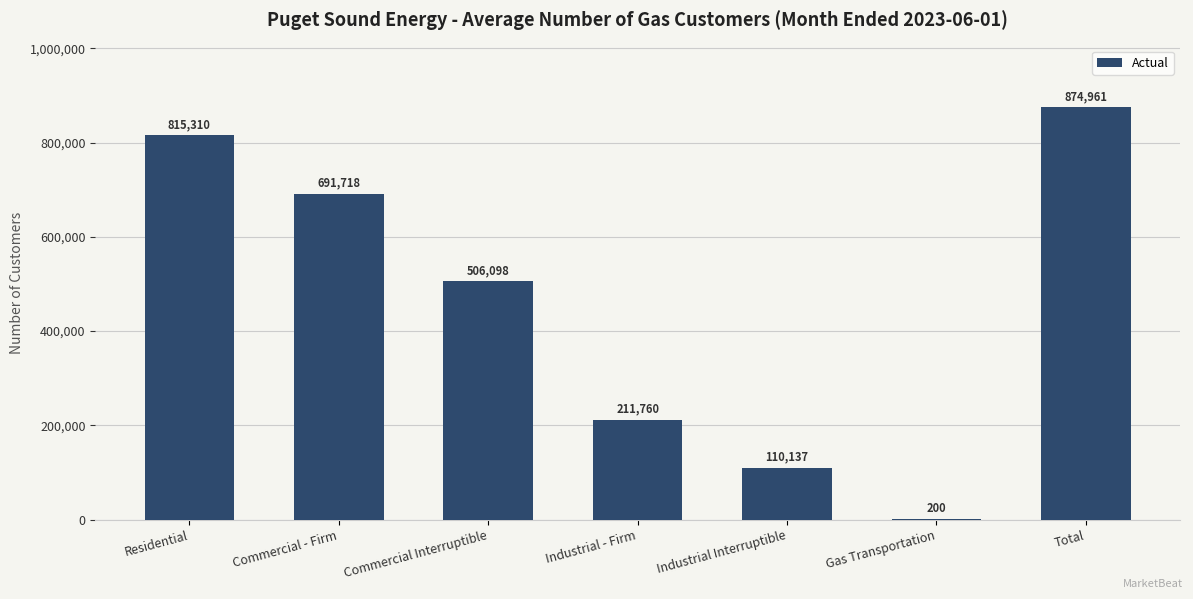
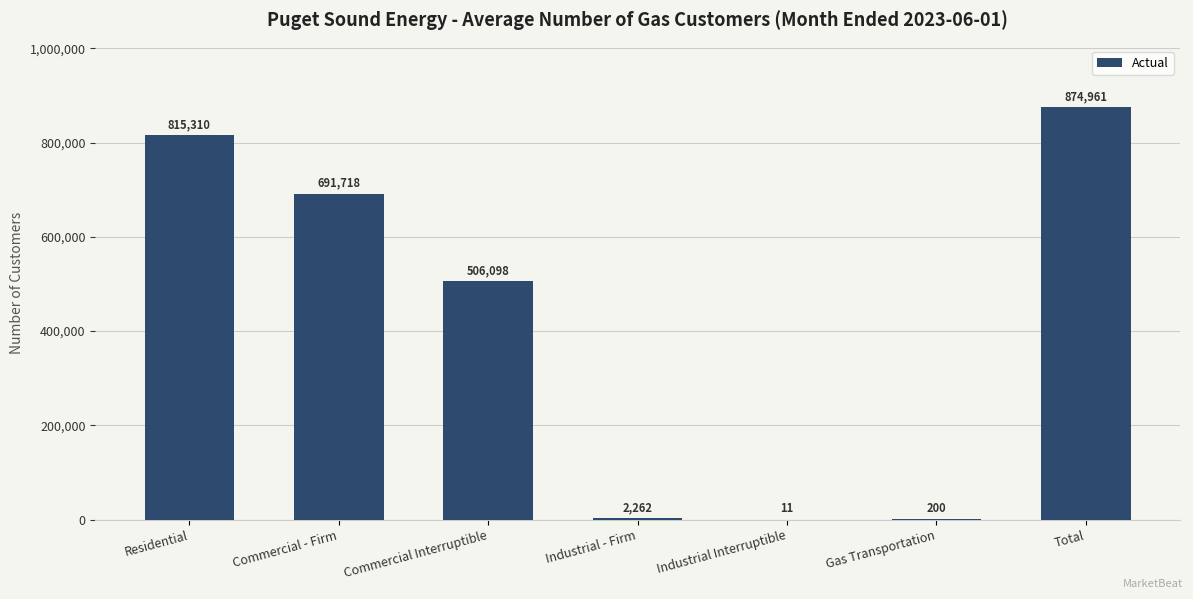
Industrial - Firm: 211,760 -> 2,262
Industrial Interruptible: 110,137 -> 11
